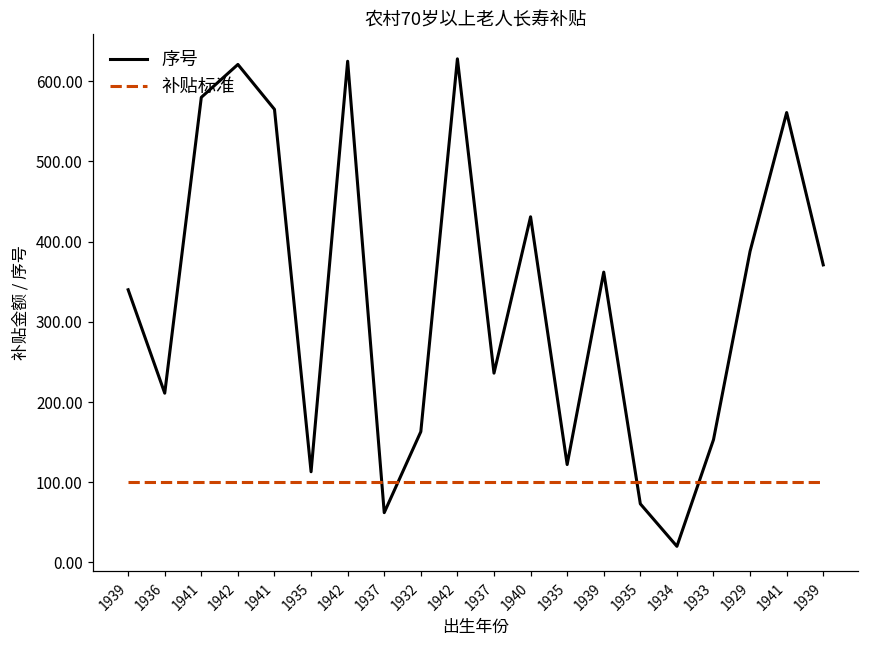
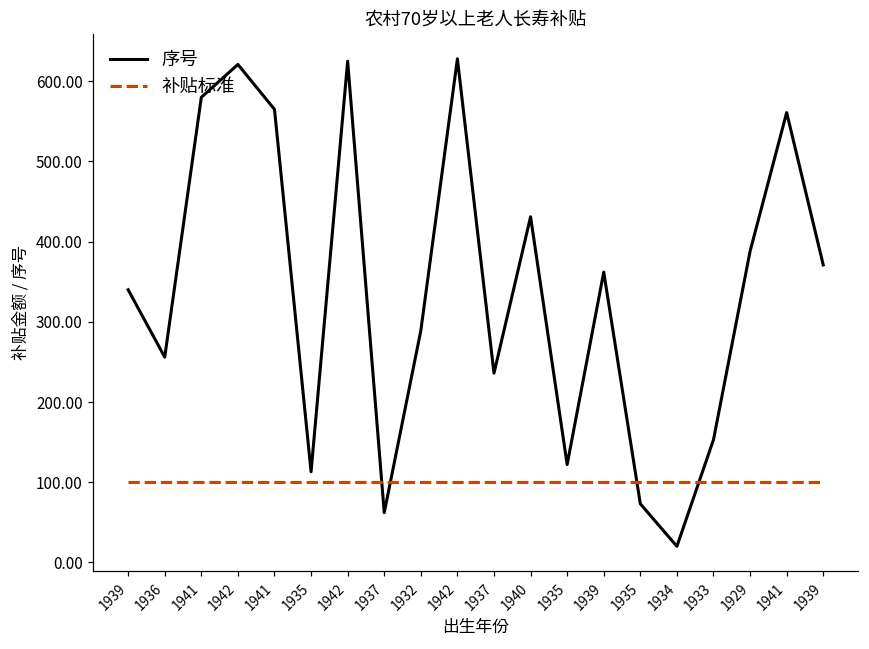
序号, 1936: 210 -> 260
序号, 1932: 160 -> 290
